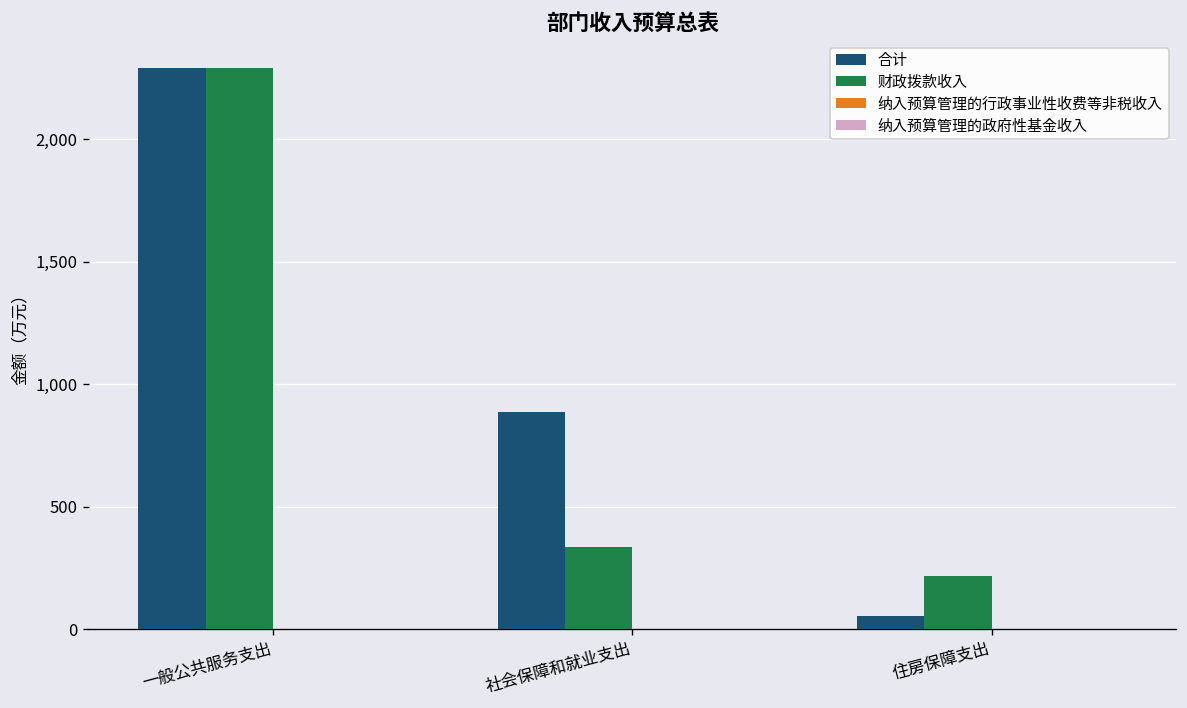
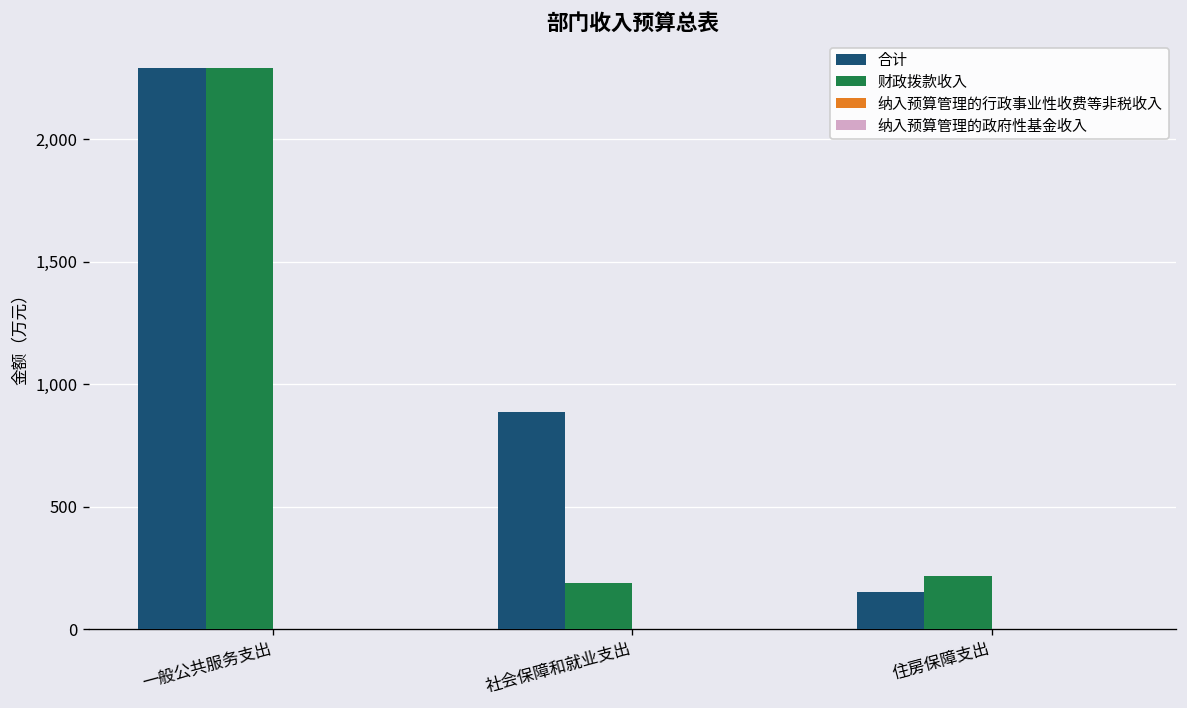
财政拨款收入, 社会保障和就业支出: 330 -> 190
合计, 住房保障支出: 50 -> 150
